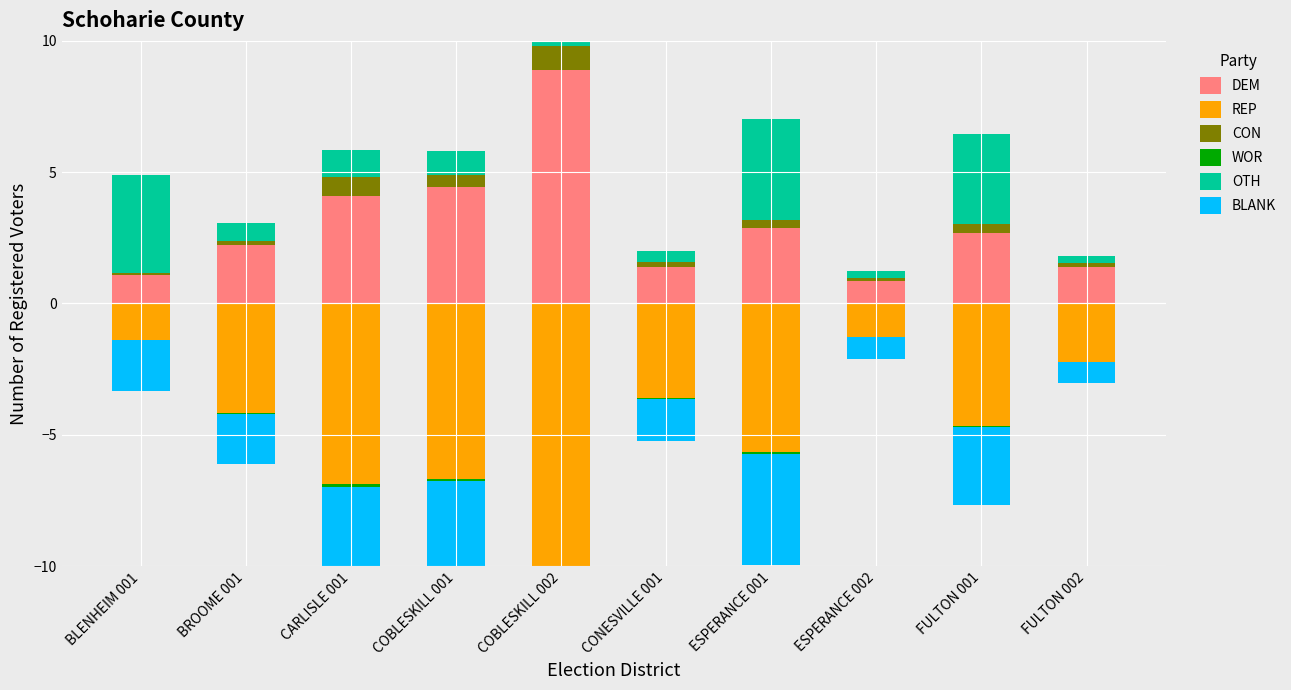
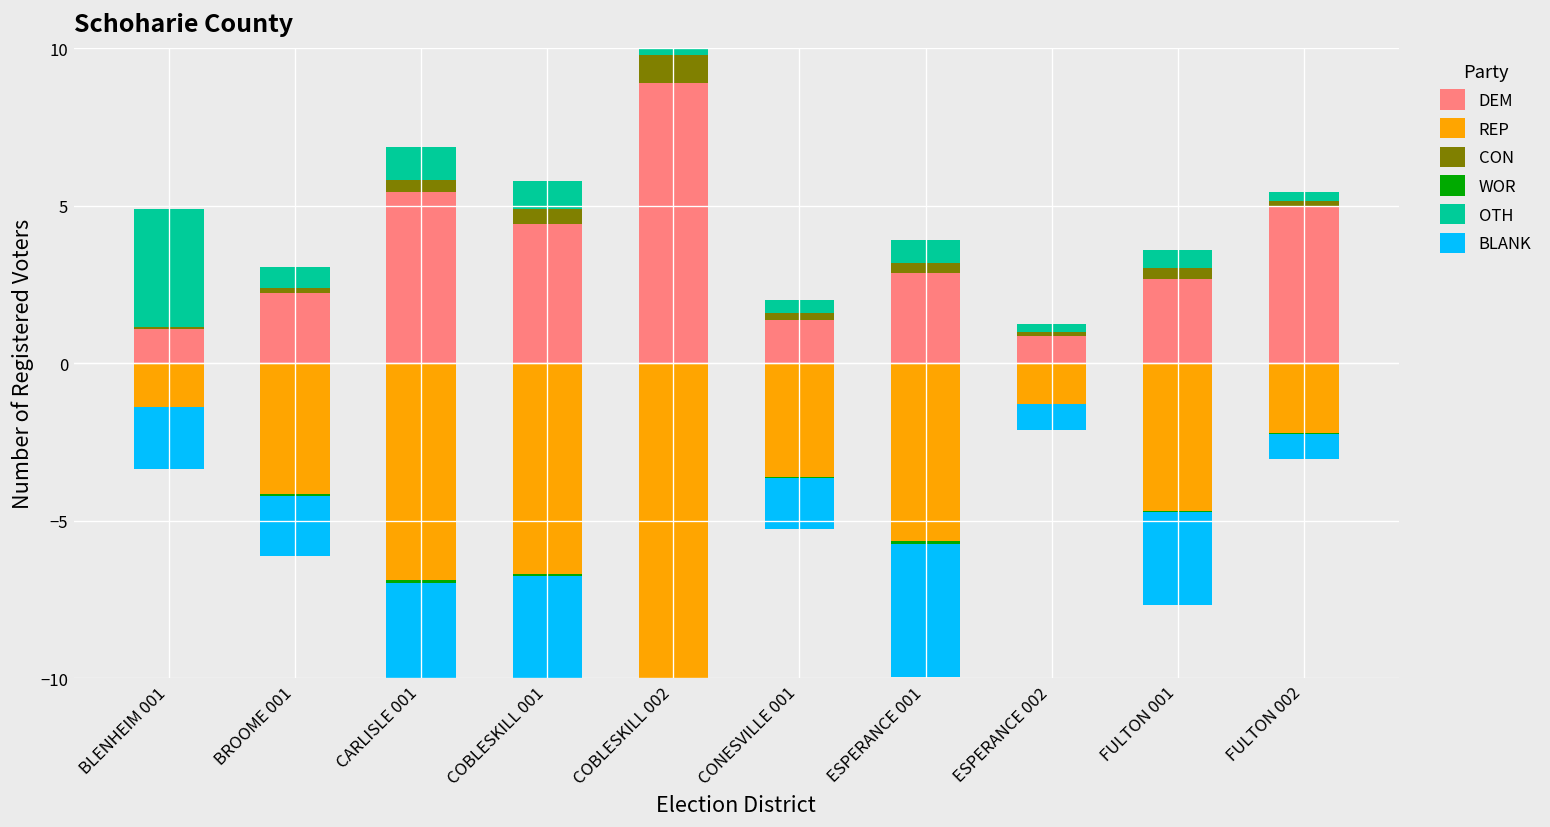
DEM, CARLISLE 001: 4.1 -> 5.4
CON, CARLISLE 001: 0.7 -> 0.4
OTH, ESPERANCE 001: 3.8 -> 0.7
OTH, FULTON 001: 3.4 -> 0.6
DEM, FULTON 002: 1.4 -> 5.0
